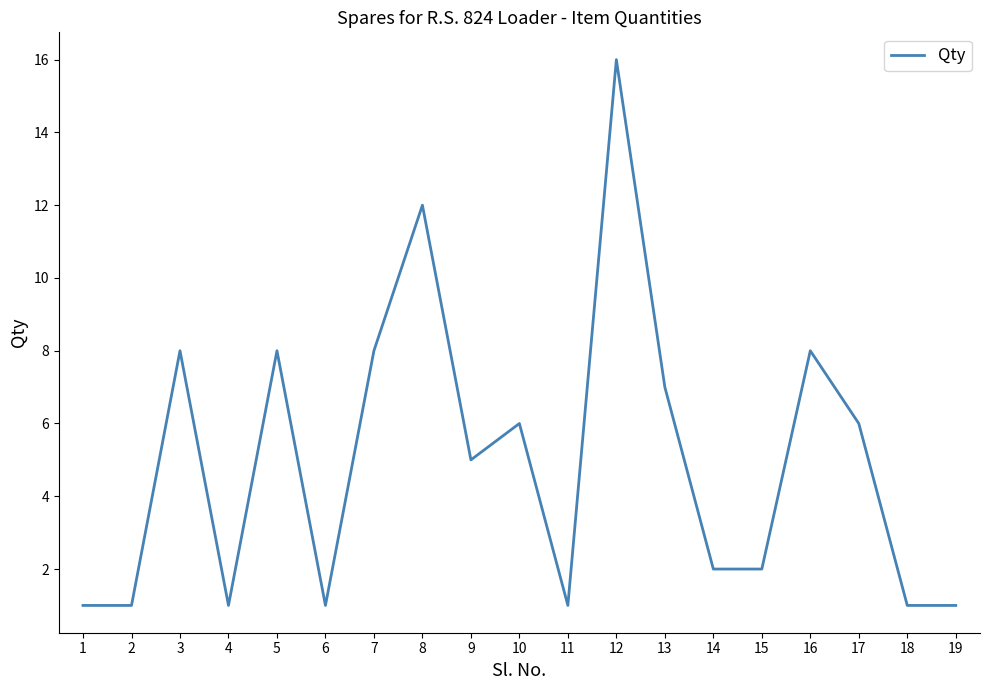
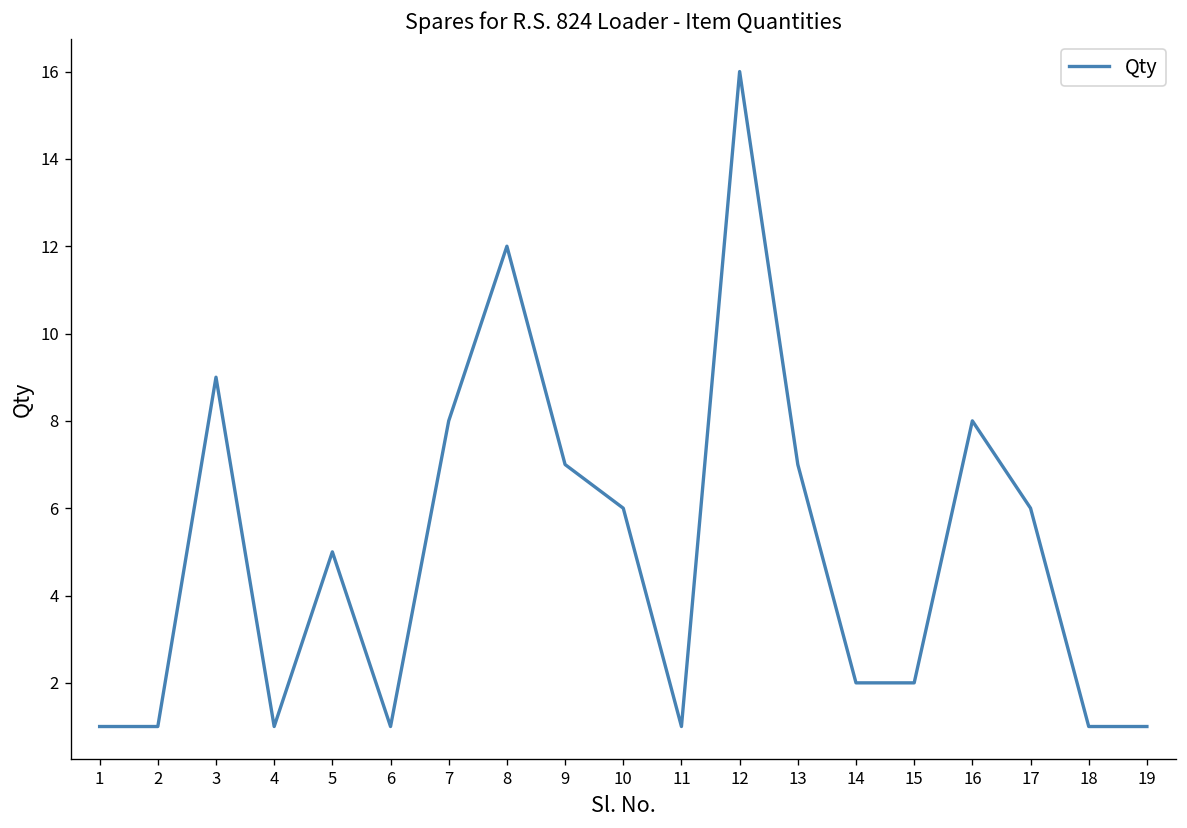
3: 8 -> 9
5: 8 -> 5
9: 5 -> 7
